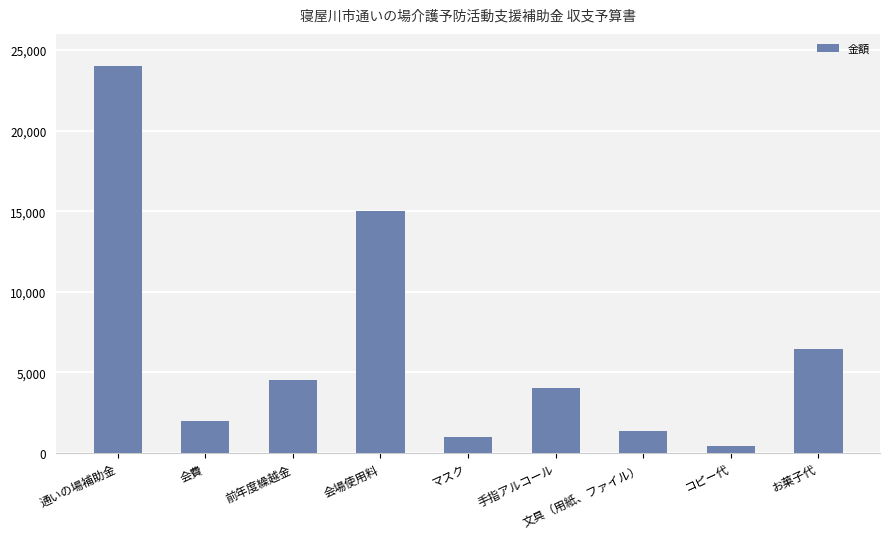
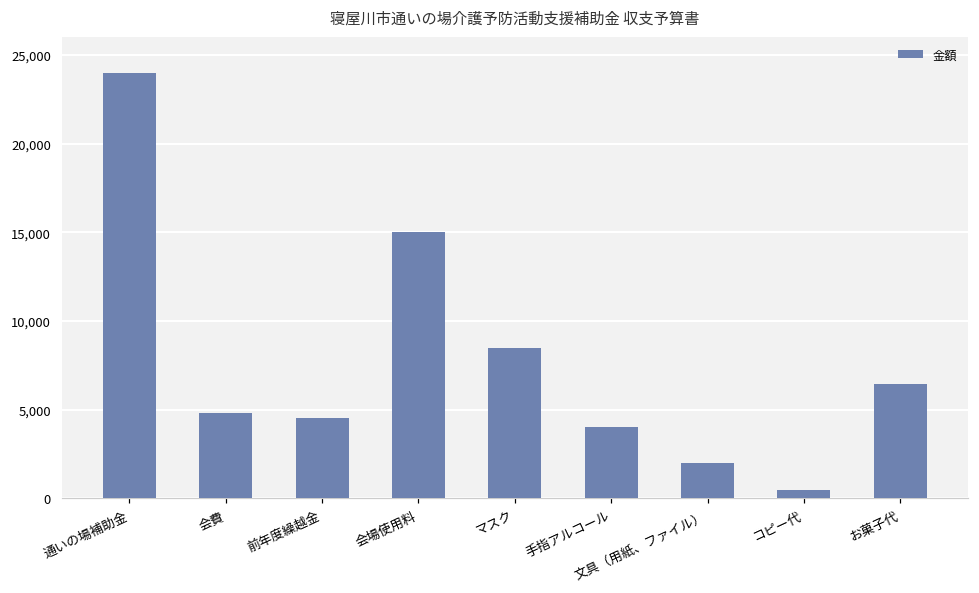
会費: 2,000 -> 4,800
マスク: 1,000 -> 8,500
文具（用紙、ファイル）: 1,300 -> 2,000
